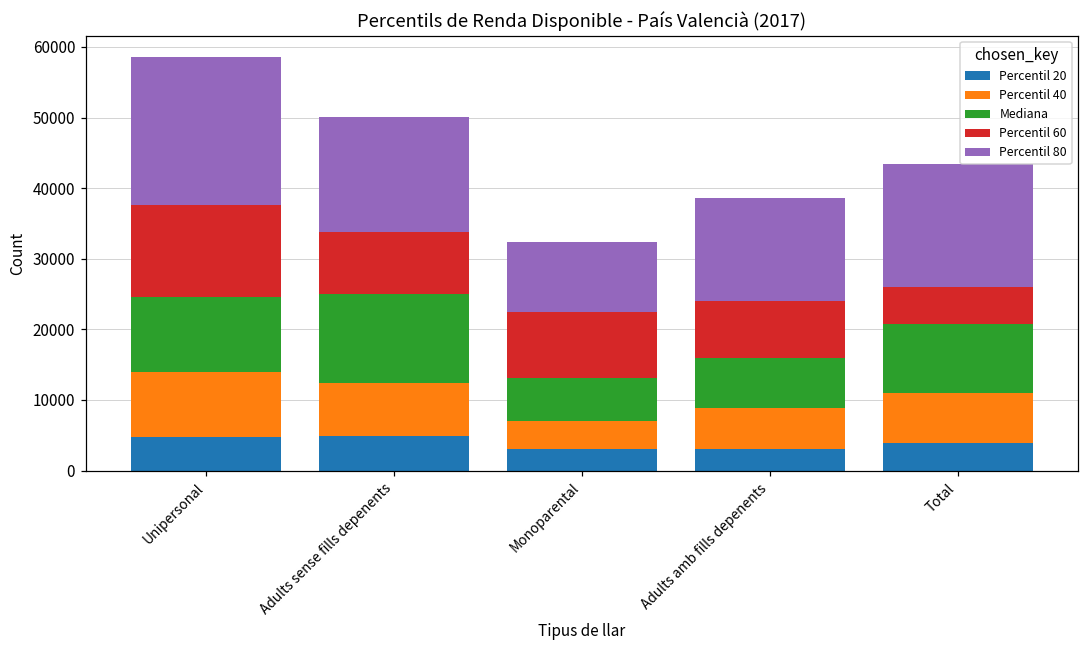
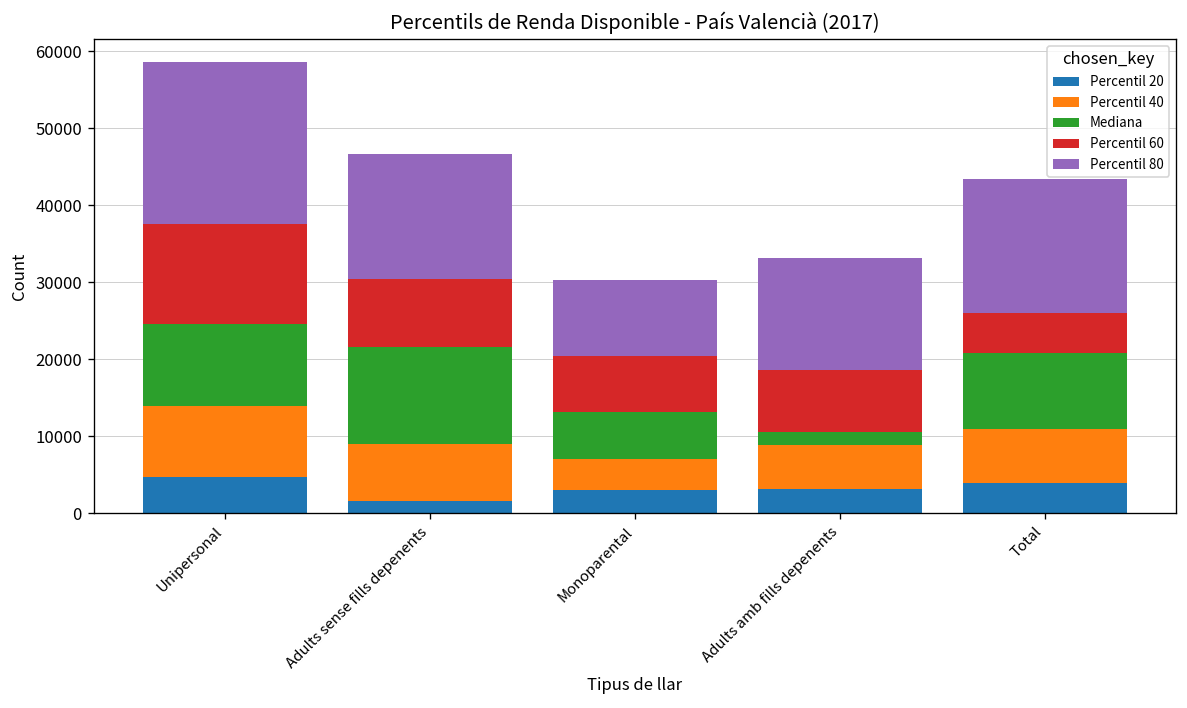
Percentil 20, Adults sense fills depenents: 5000 -> 2000
Percentil 60, Monoparental: 9000 -> 7000
Mediana, Adults amb fills depenents: 7000 -> 2000
